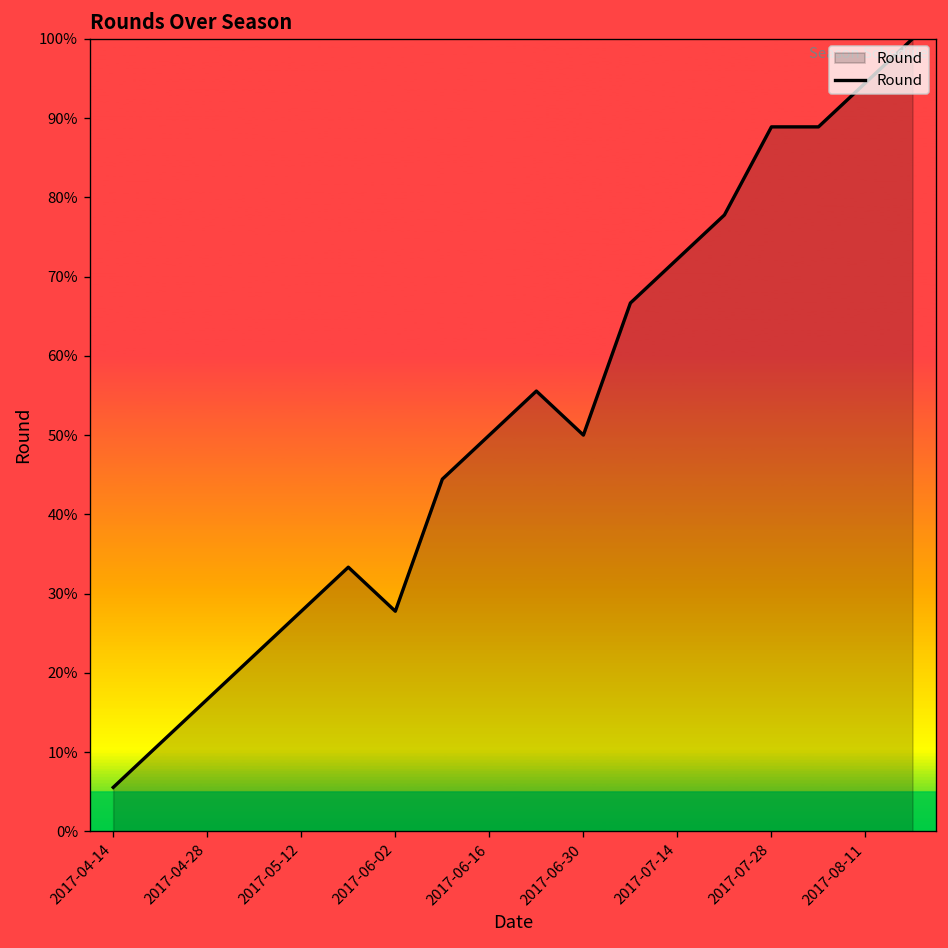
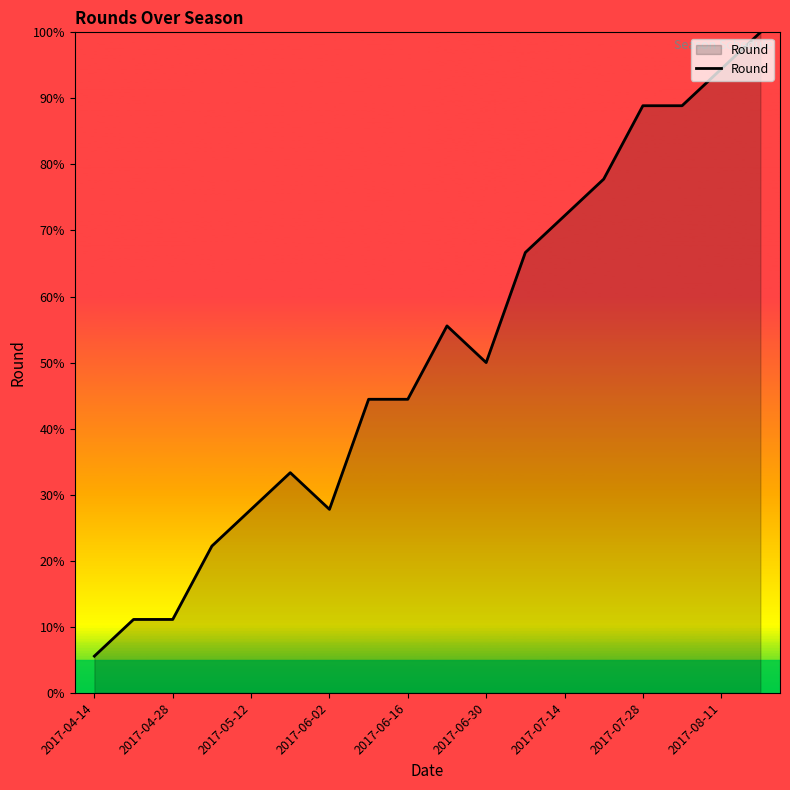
2017-04-28: 17% -> 11%
2017-06-16: 50% -> 44%
